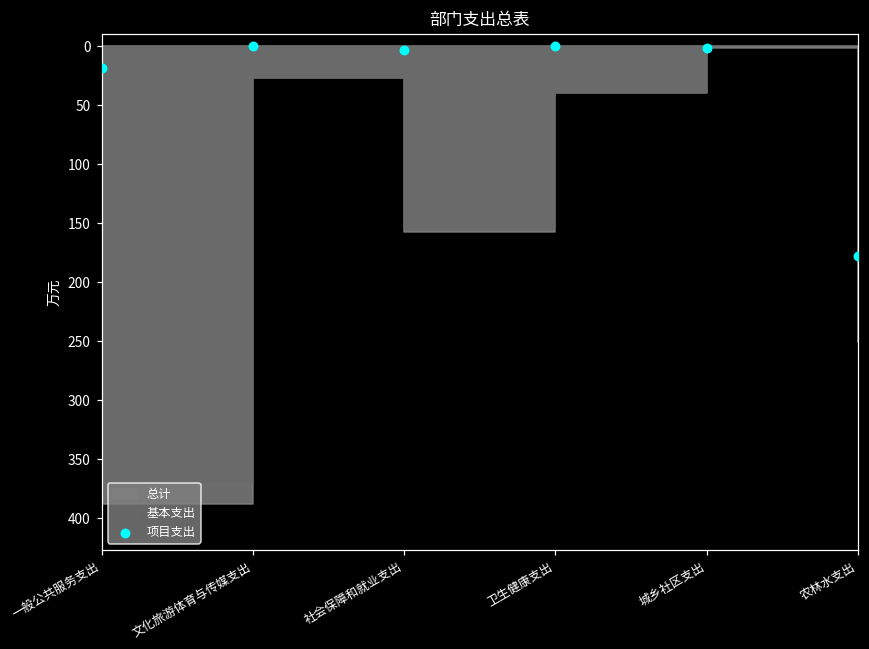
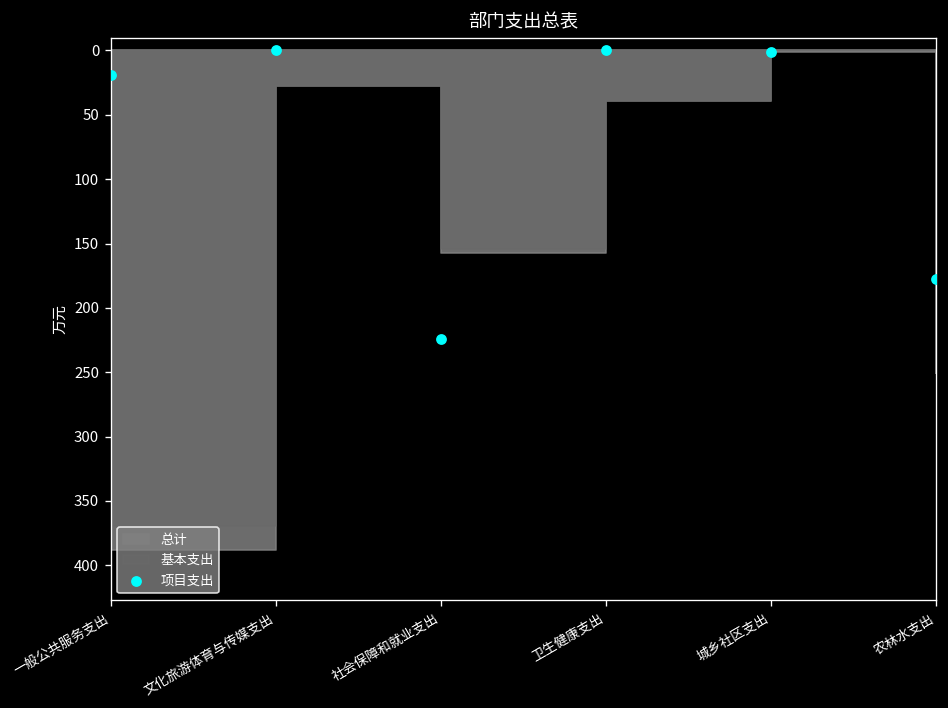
项目支出, 社会保障和就业支出: 3 -> 224
